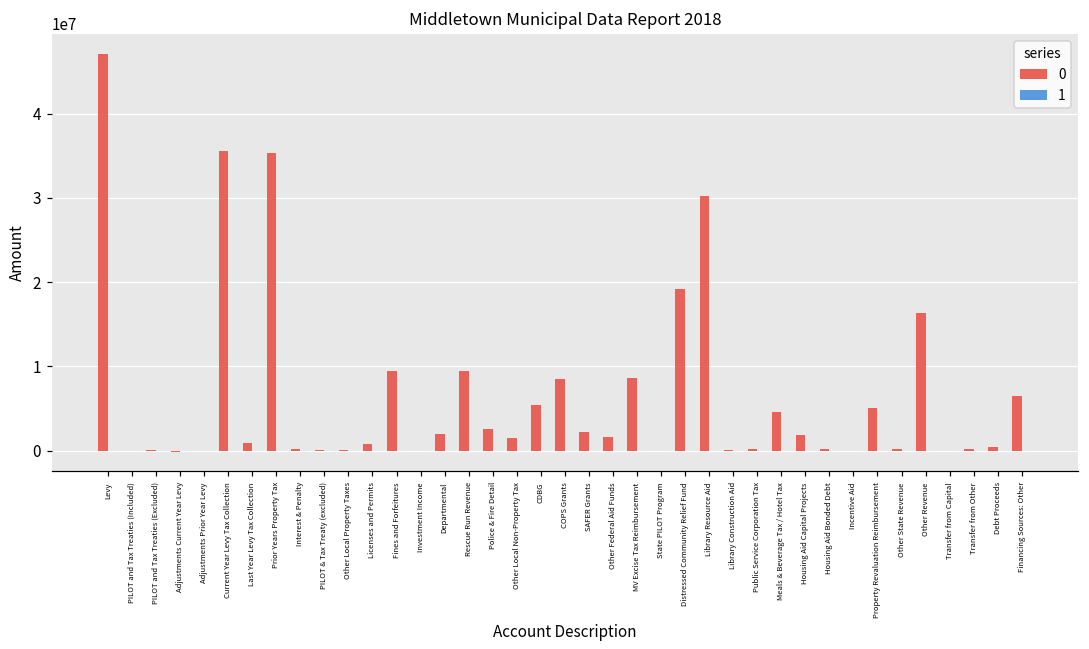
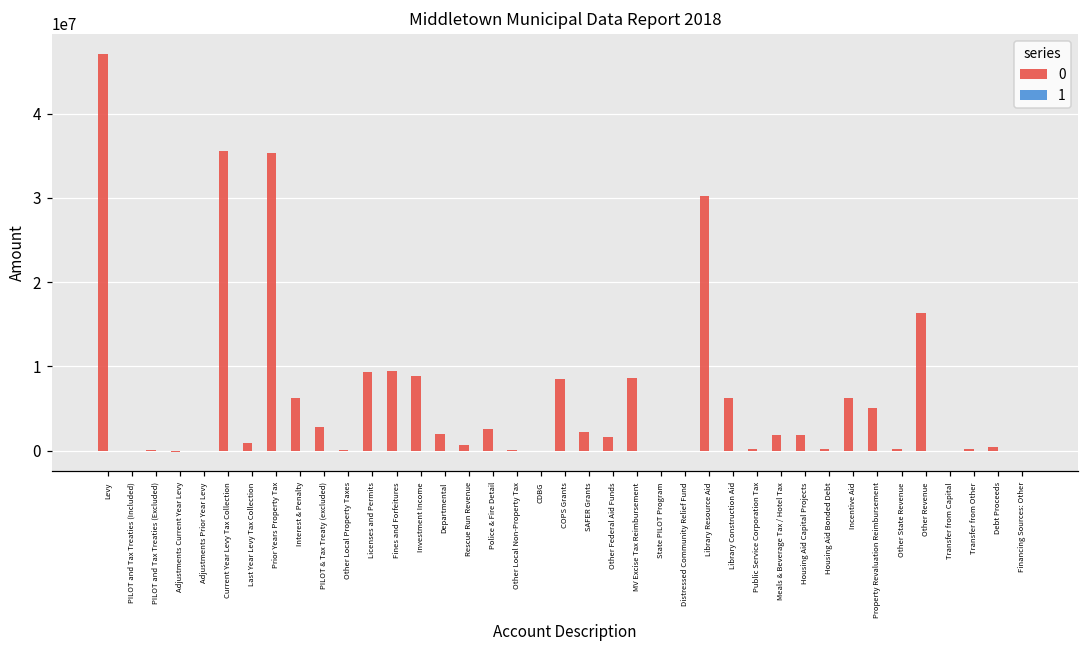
0, Interest & Penalty: 0 -> 6000000
0, PILOT & Tax Treaty (excluded): 0 -> 3000000
0, Licenses and Permits: 1000000 -> 9000000
0, Investment Income: 0 -> 9000000
0, Rescue Run Revenue: 9000000 -> 1000000
0, Other Local Non-Property Tax: 1000000 -> 0
0, CDBG: 5000000 -> 0
0, Distressed Community Relief Fund: 19000000 -> 0
0, Library Construction Aid: 0 -> 6000000
0, Meals & Beverage Tax / Hotel Tax: 5000000 -> 2000000
0, Incentive Aid: 0 -> 6000000
0, Financing Sources: Other: 7000000 -> 0
